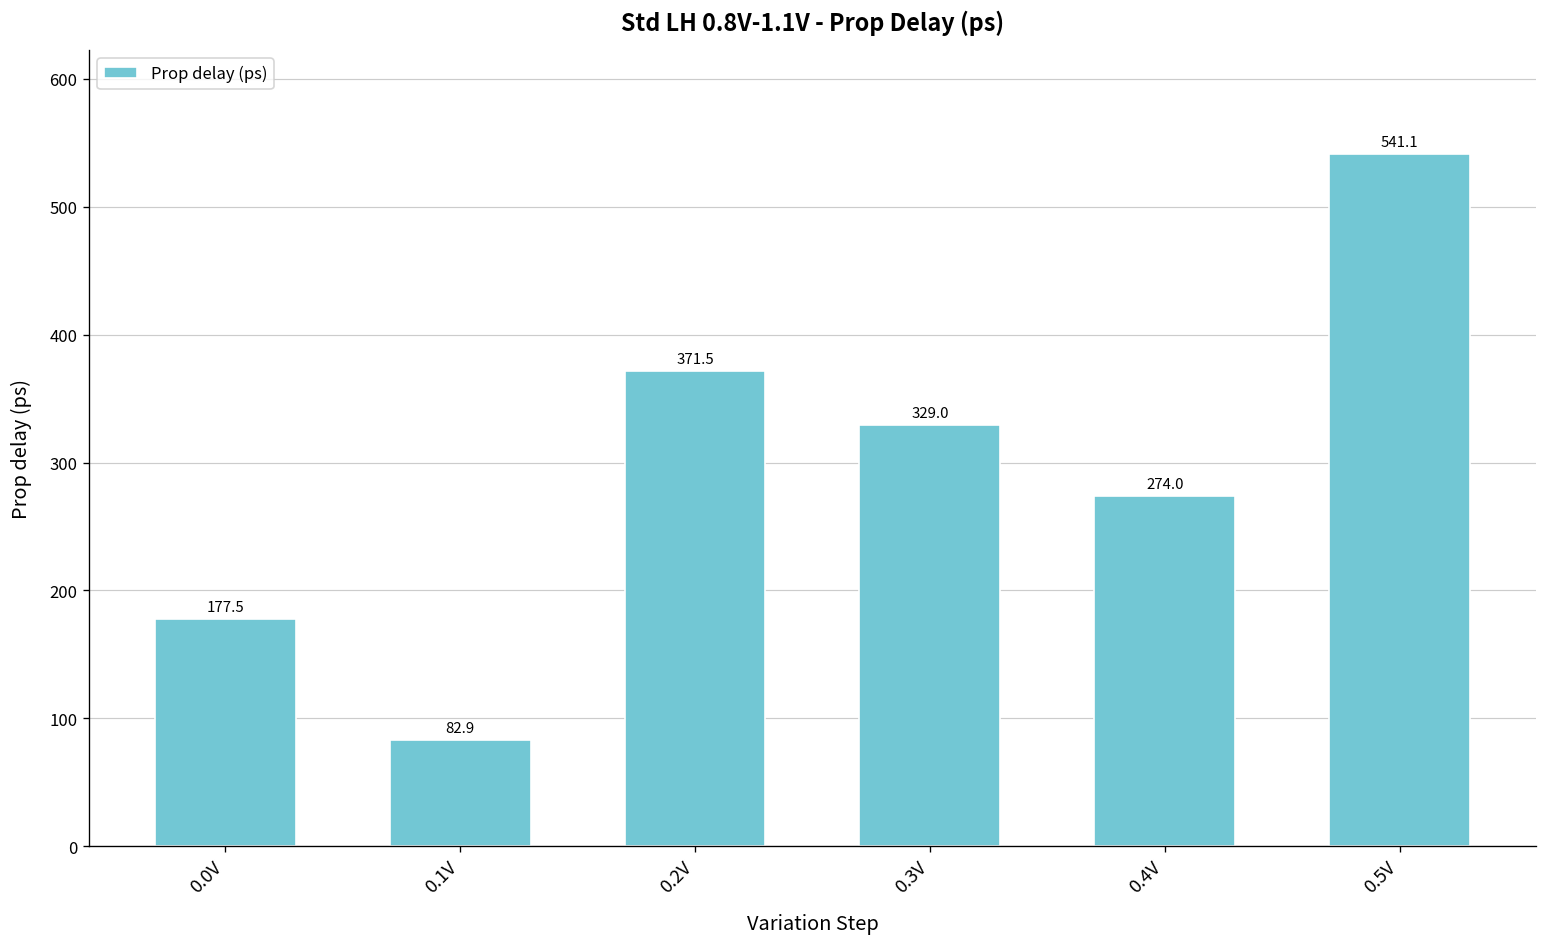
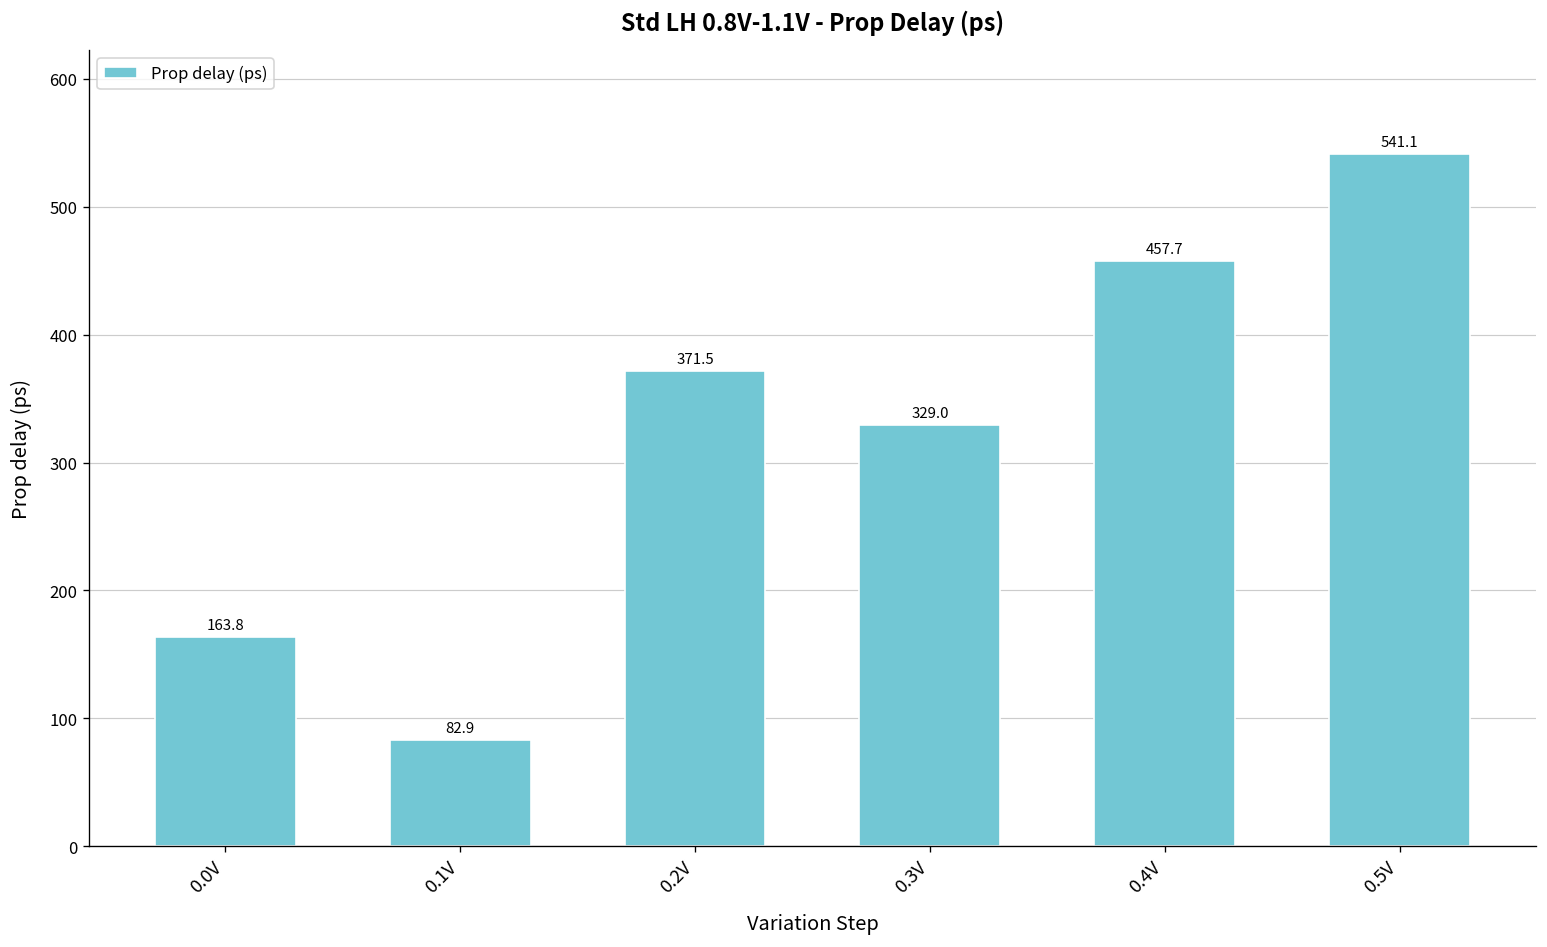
0.0V: 177.5 -> 163.8
0.4V: 274.0 -> 457.7
